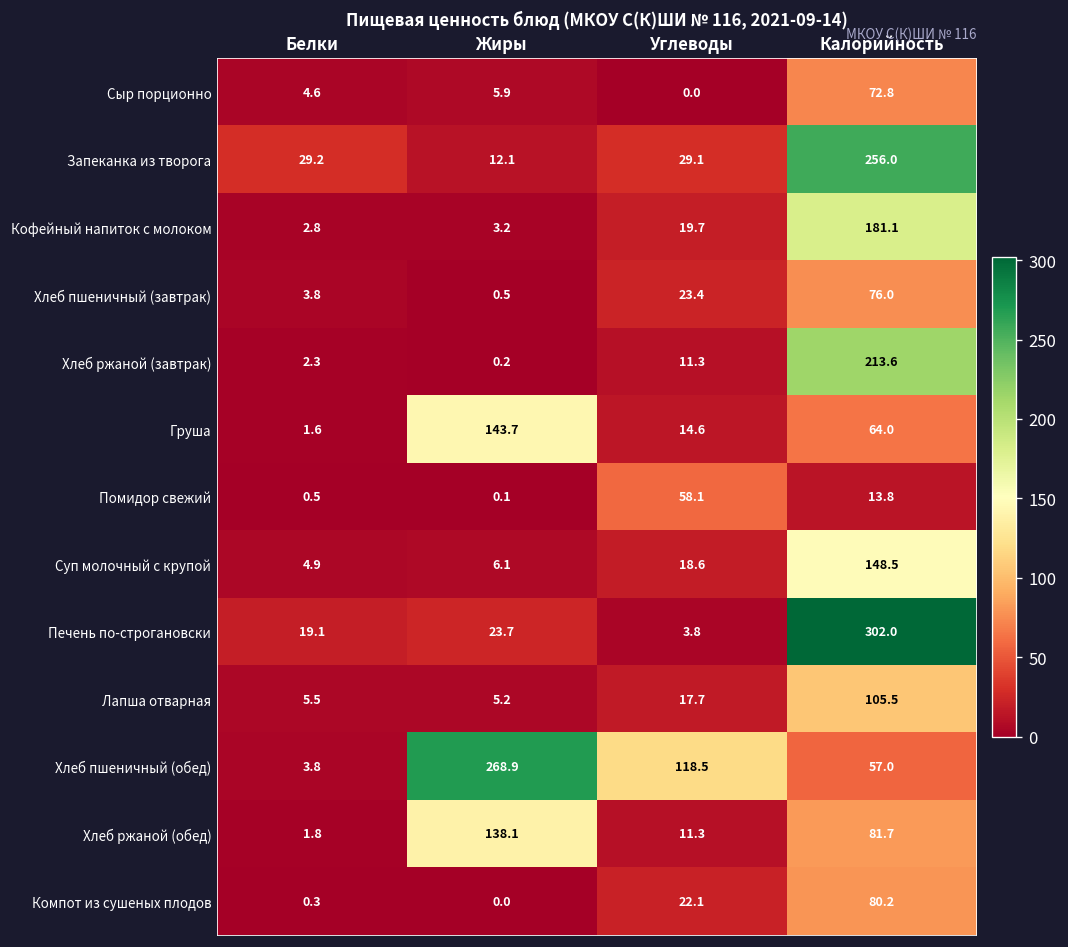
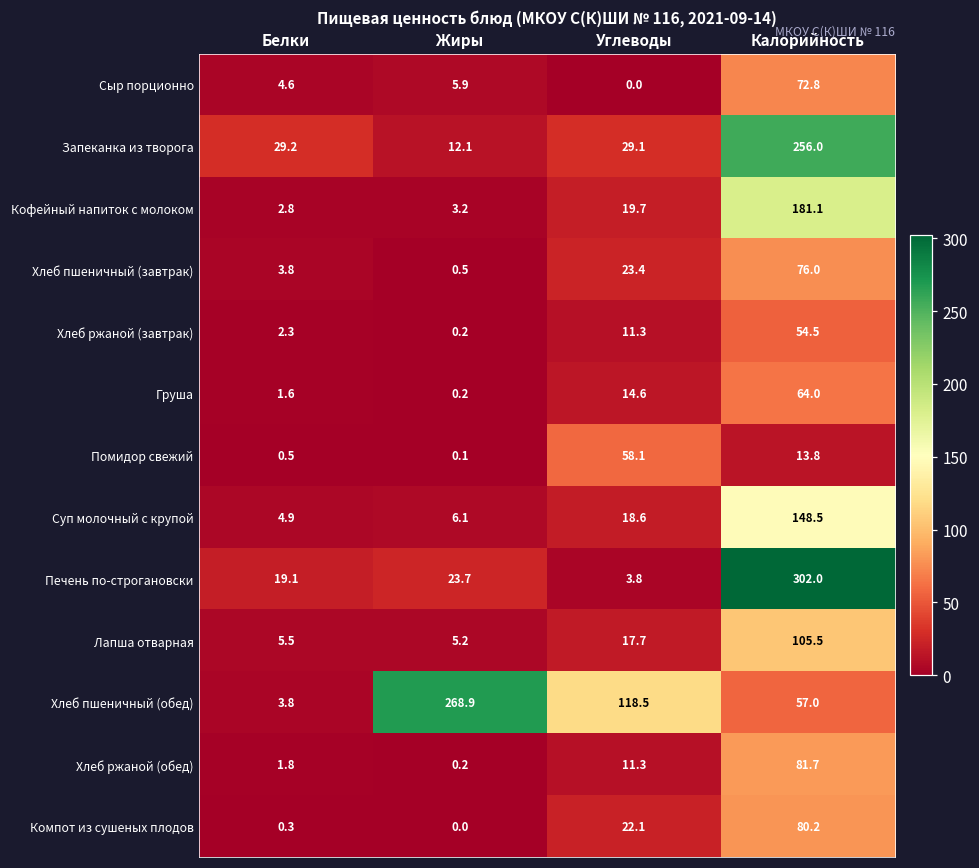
Хлеб ржаной (завтрак), Калорийность: 213.6 -> 54.5
Груша, Жиры: 143.7 -> 0.2
Хлеб ржаной (обед), Жиры: 138.1 -> 0.2
